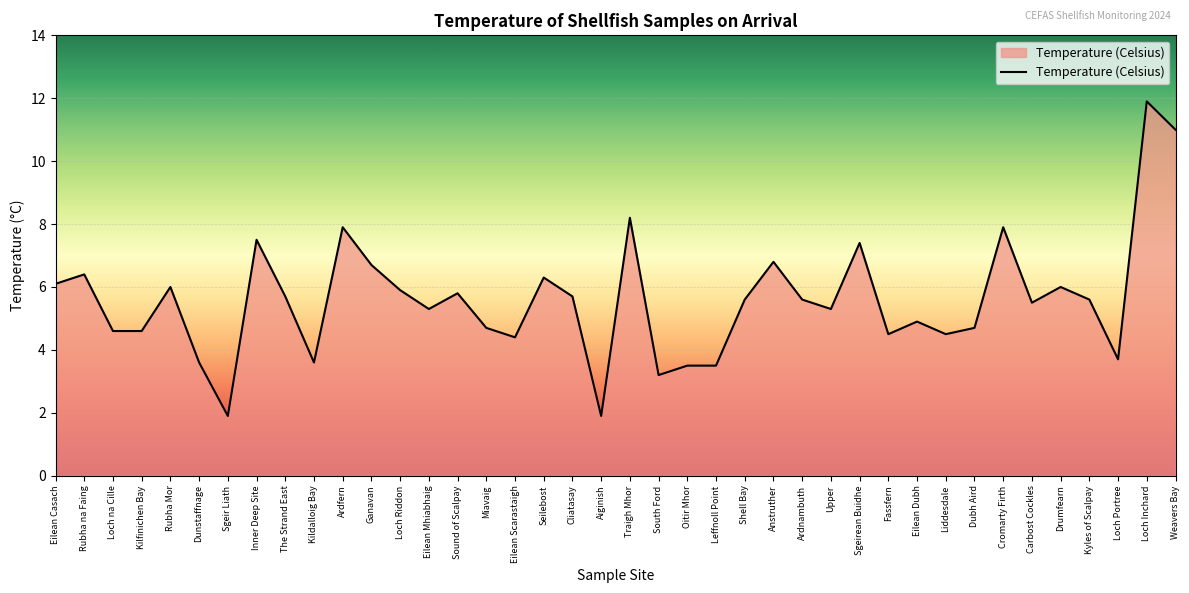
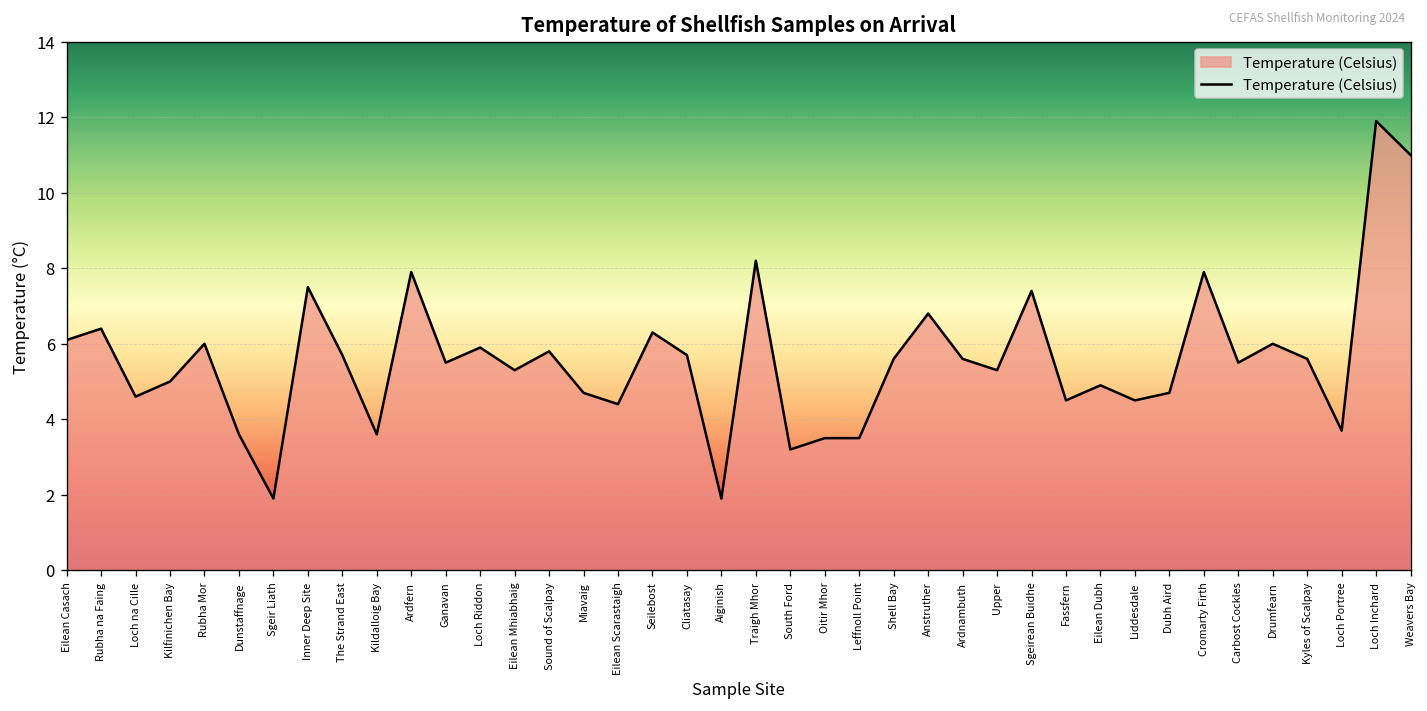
Kilfinichen Bay: 4.6 -> 5.0
Ganavan: 6.7 -> 5.5
